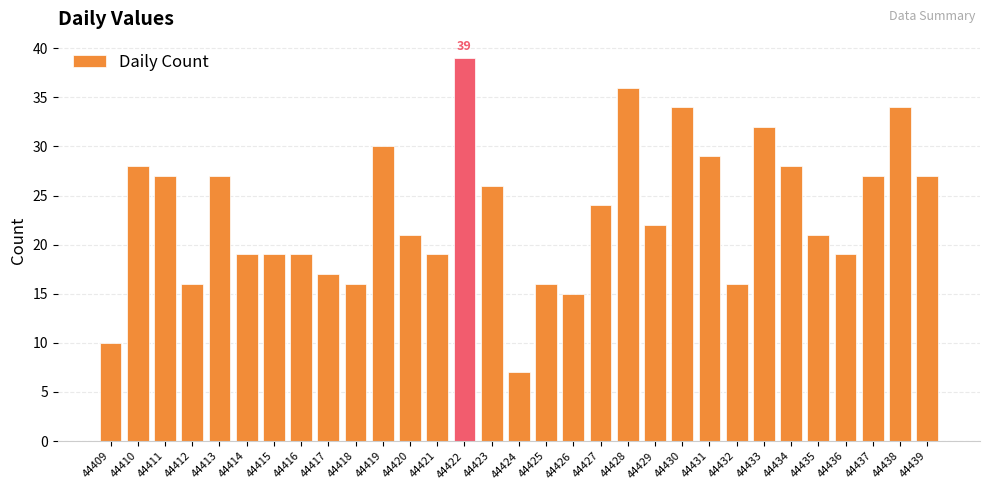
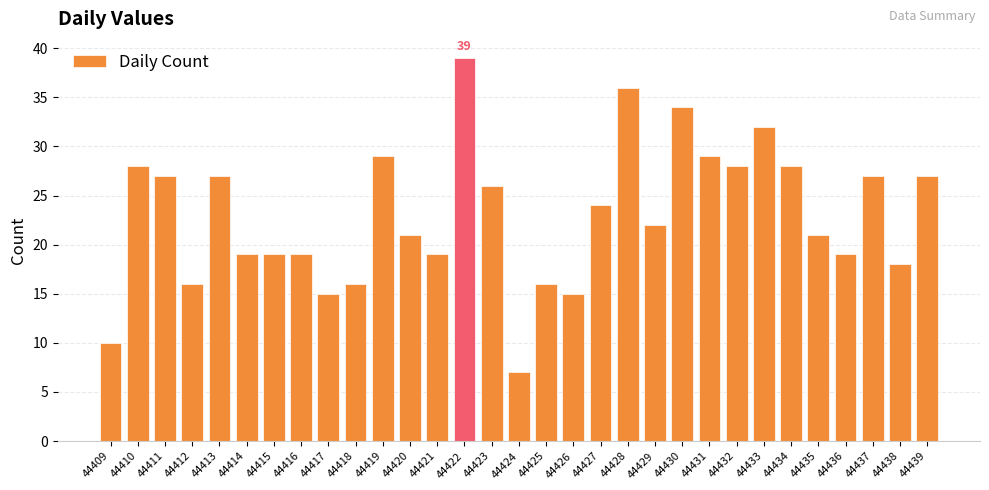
44417: 17 -> 15
44419: 30 -> 29
44432: 16 -> 28
44438: 34 -> 18
